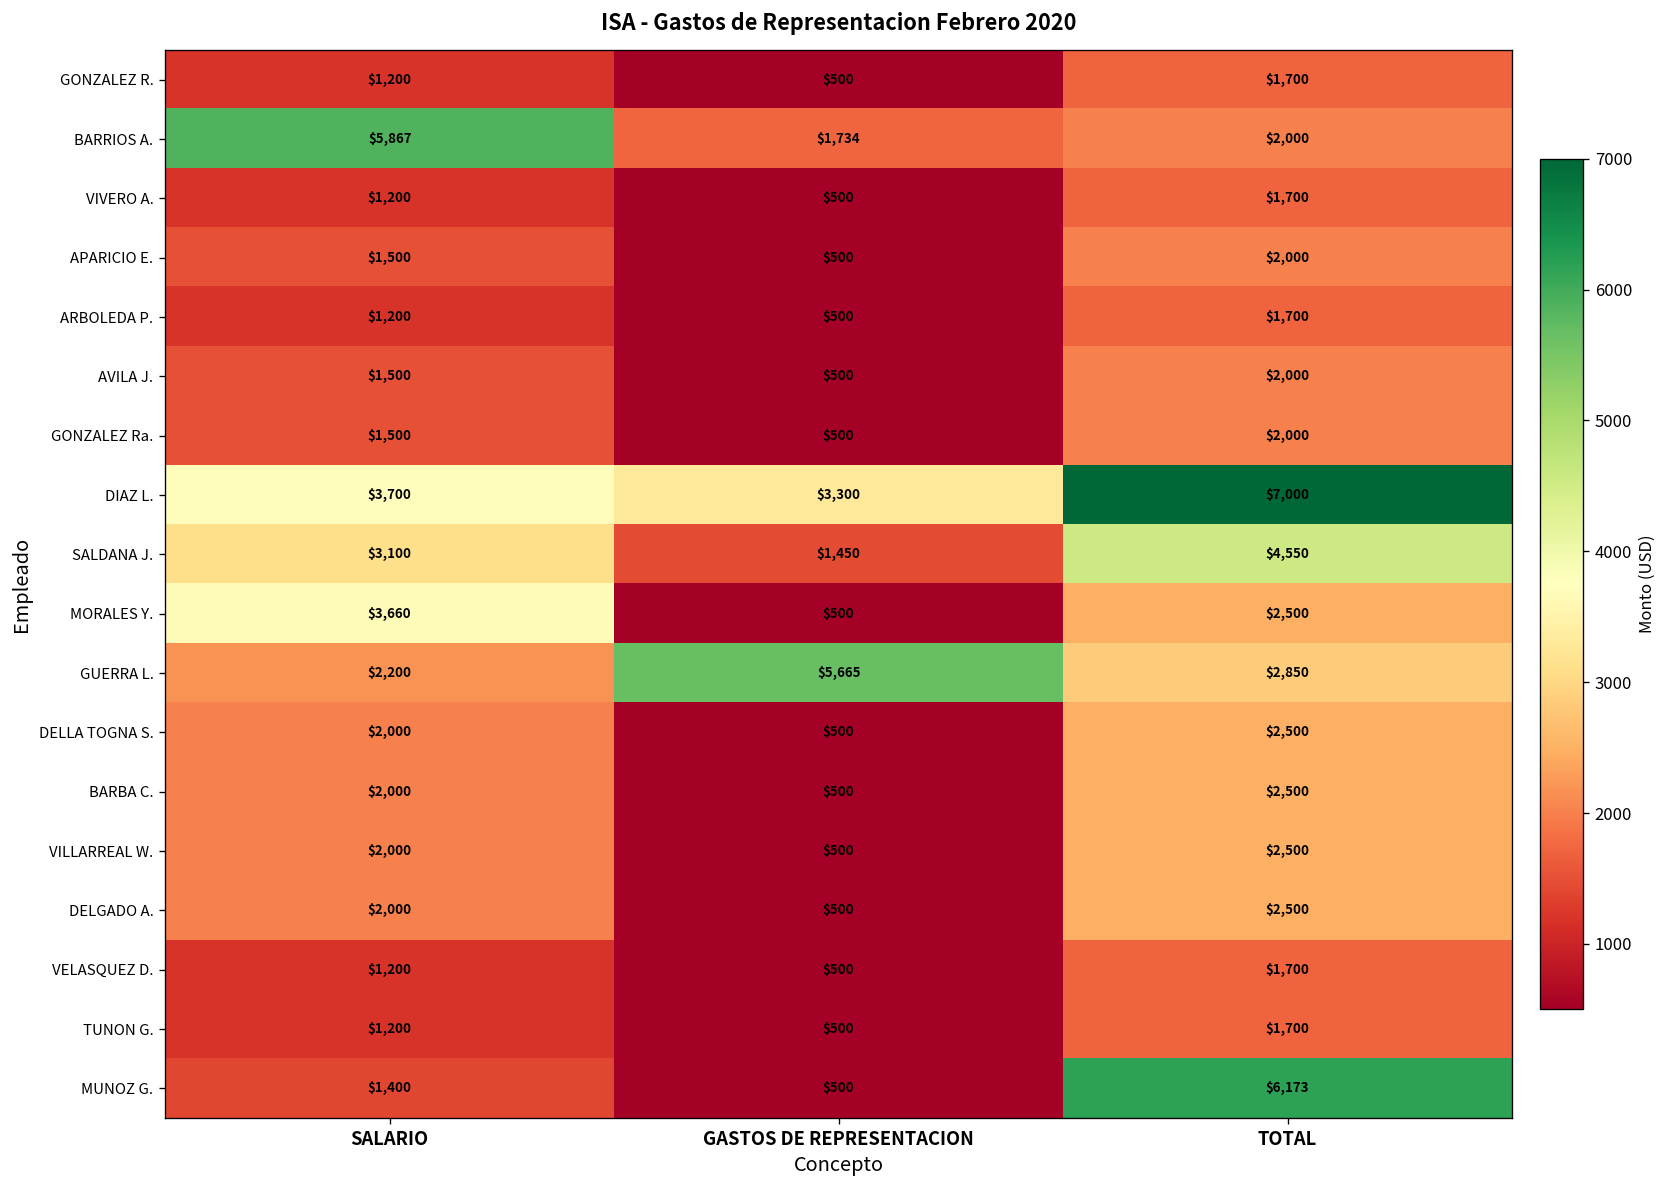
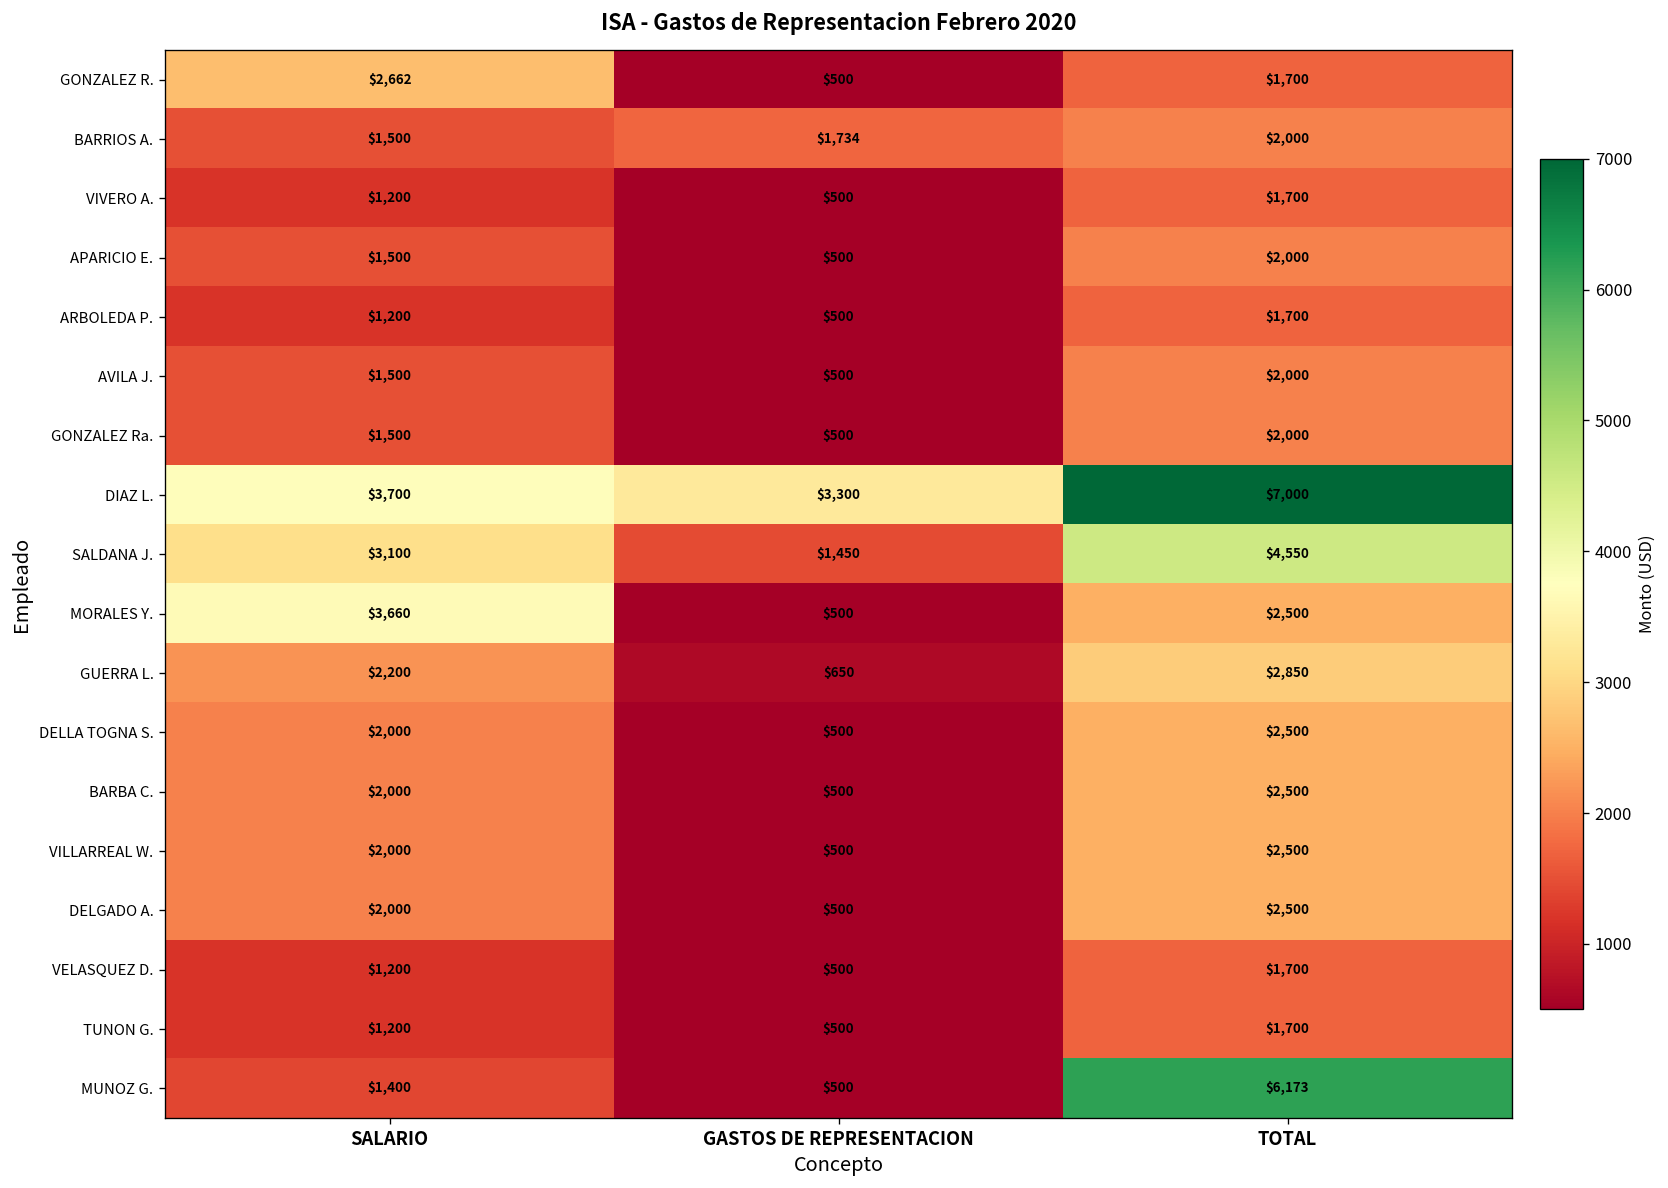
GONZALEZ R., SALARIO: $1,200 -> $2,662
BARRIOS A., SALARIO: $5,867 -> $1,500
GUERRA L., GASTOS DE REPRESENTACION: $5,665 -> $650
